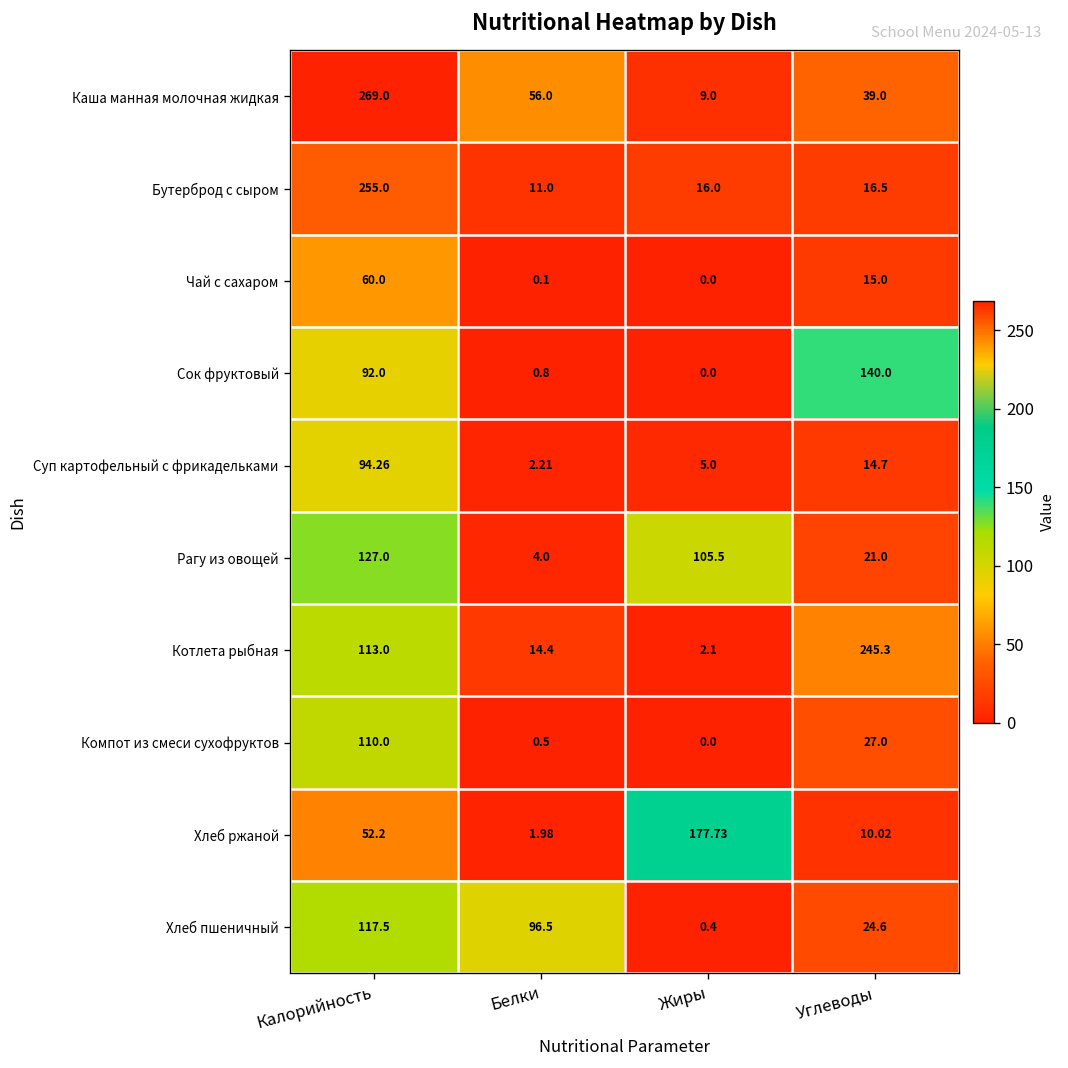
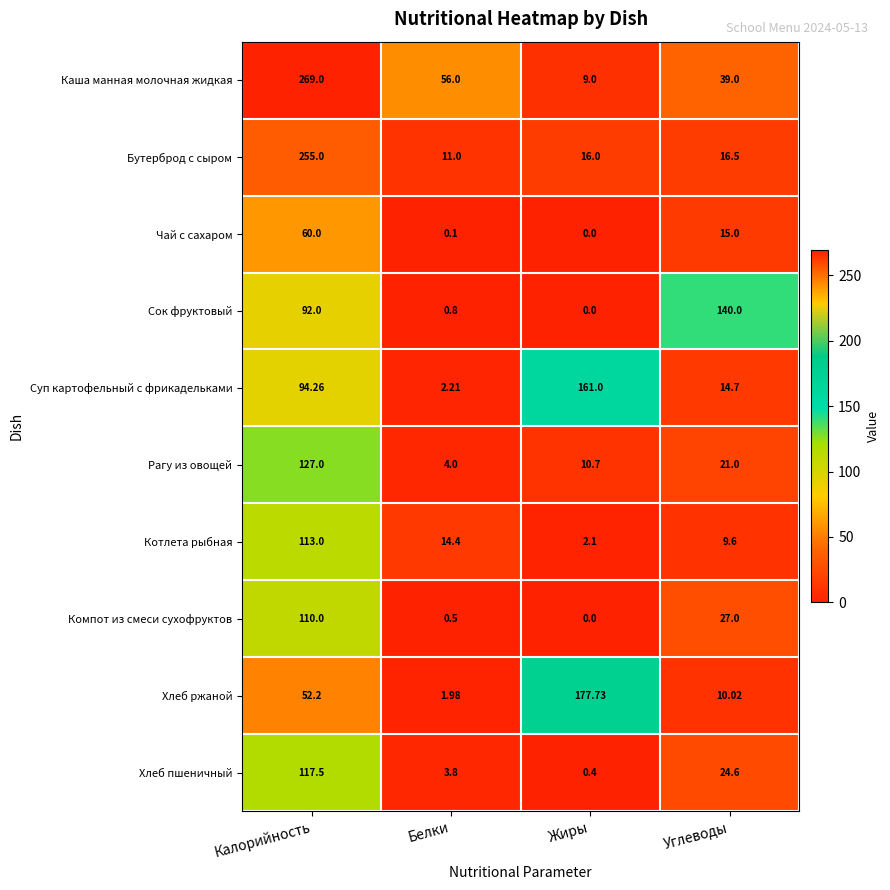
Суп картофельный с фрикадельками, Жиры: 5.0 -> 161.0
Рагу из овощей, Жиры: 105.5 -> 10.7
Котлета рыбная, Углеводы: 245.3 -> 9.6
Хлеб пшеничный, Белки: 96.5 -> 3.8
